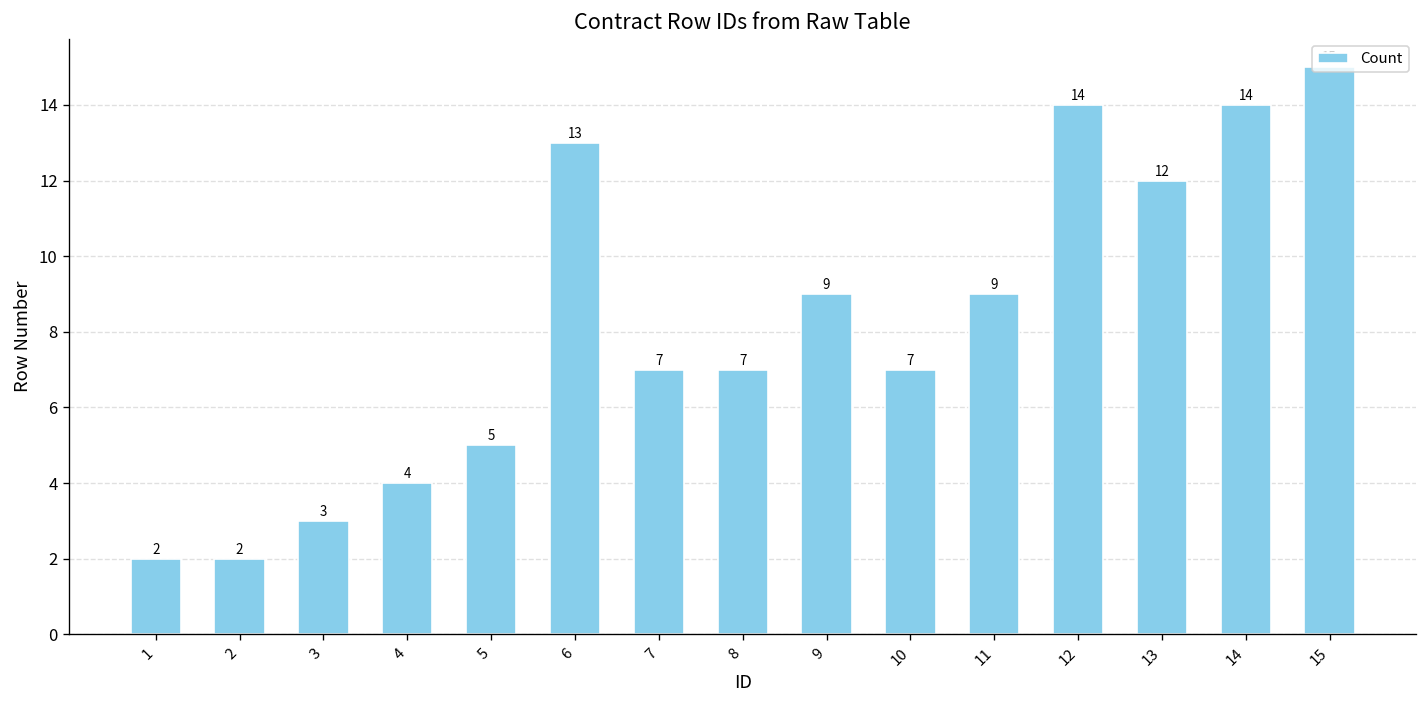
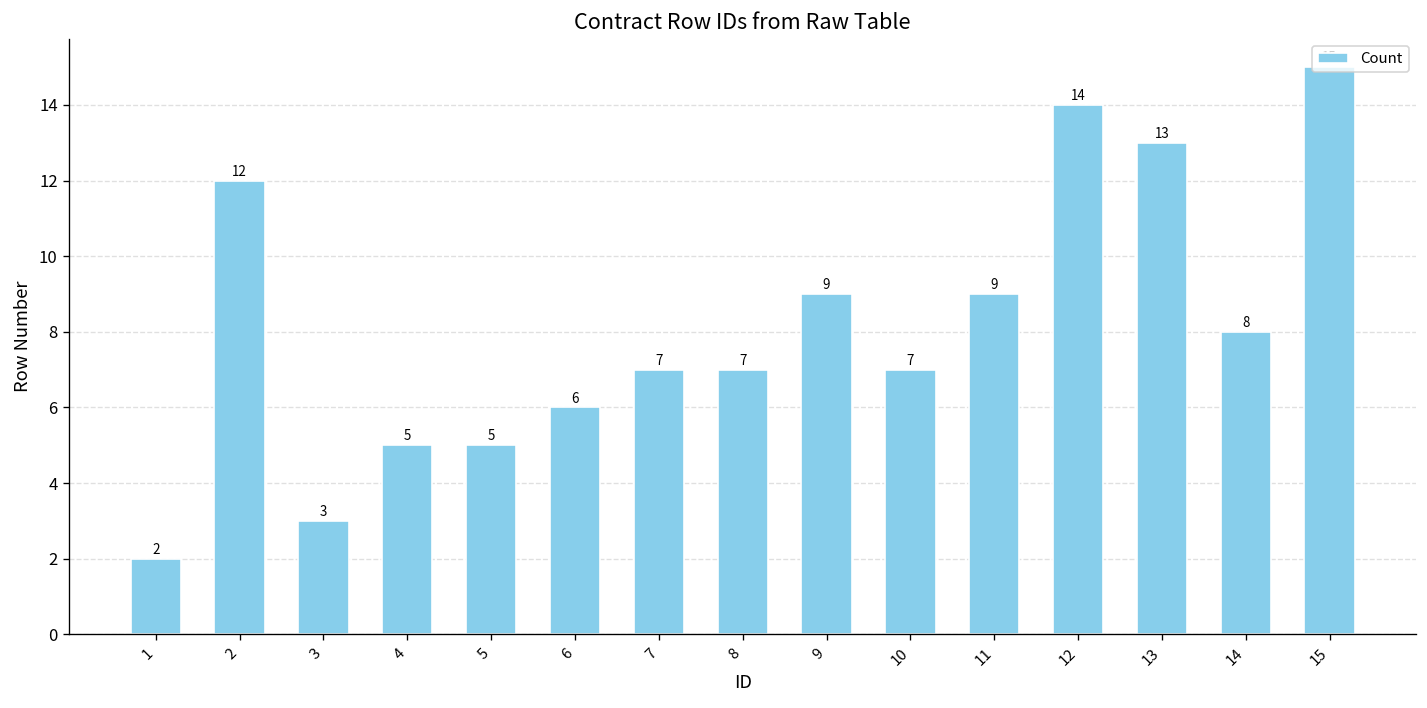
2: 2 -> 12
4: 4 -> 5
6: 13 -> 6
13: 12 -> 13
14: 14 -> 8
